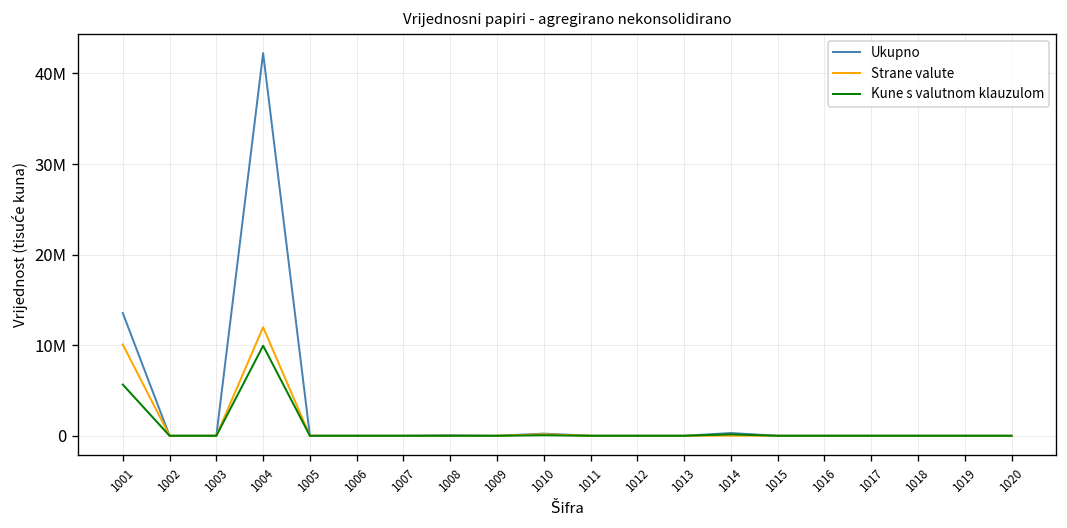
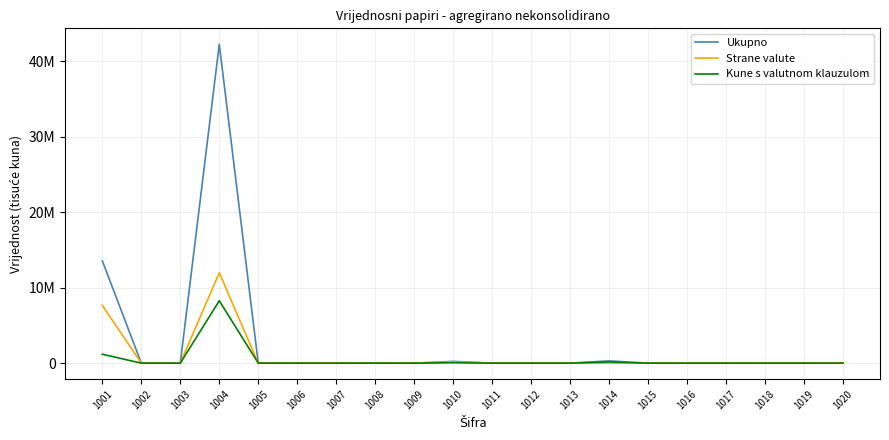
Strane valute, 1001: 10000000 -> 8000000
Kune s valutnom klauzulom, 1001: 6000000 -> 1000000
Kune s valutnom klauzulom, 1004: 10000000 -> 8000000
